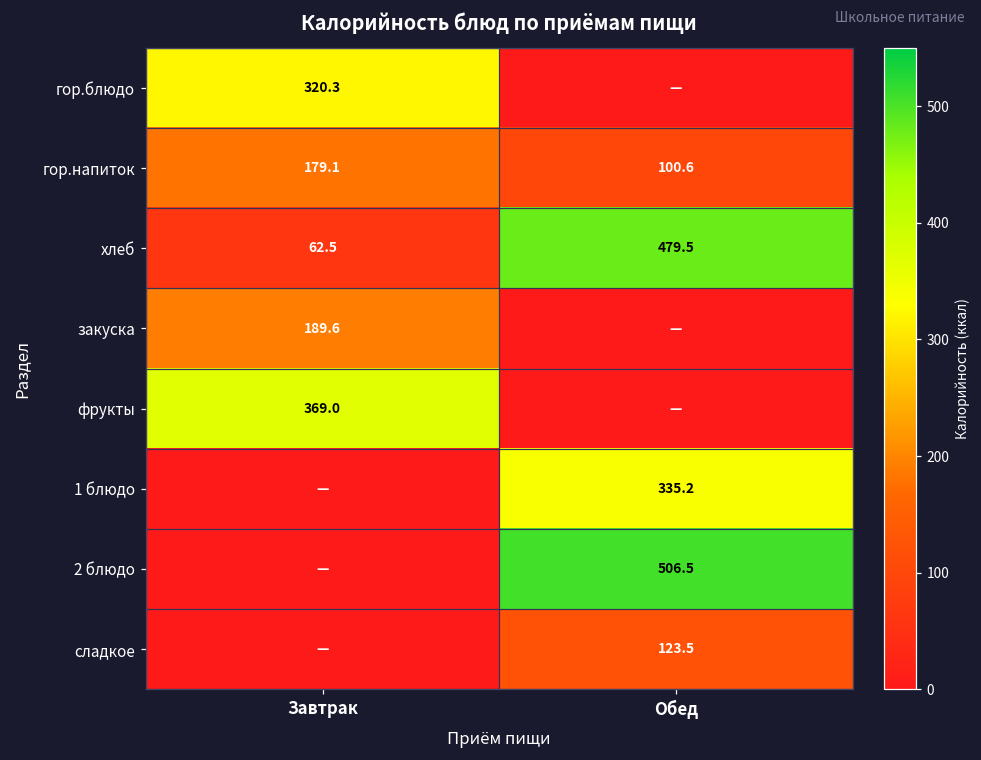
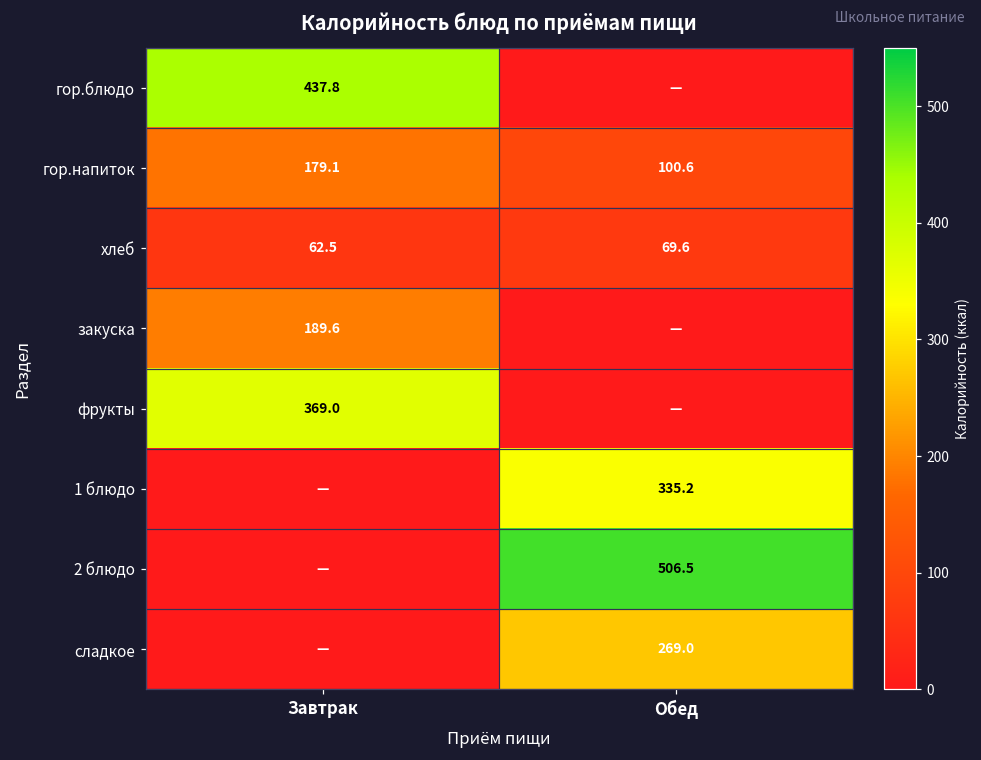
гор.блюдо, Завтрак: 320.3 -> 437.8
хлеб, Обед: 479.5 -> 69.6
сладкое, Обед: 123.5 -> 269.0
